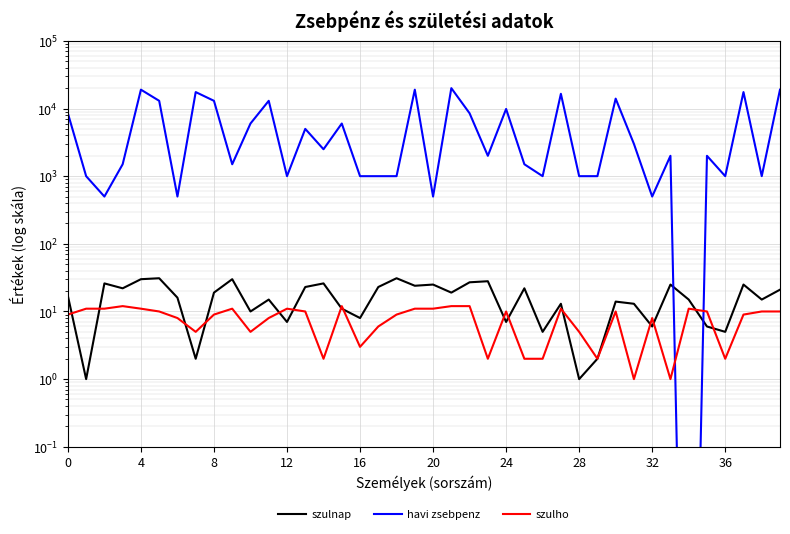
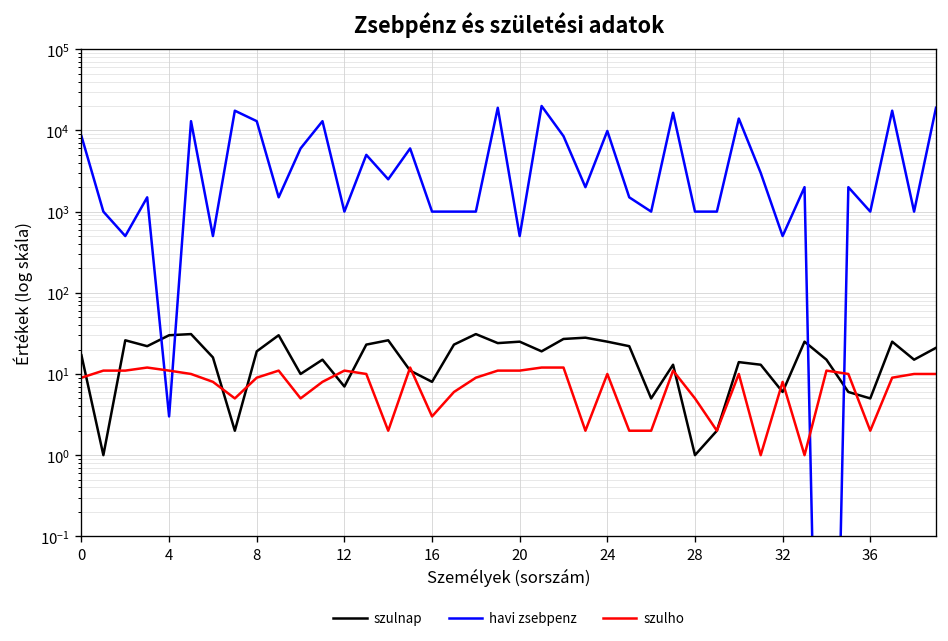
havi zsebpenz, 4: 19000 -> 3
szulnap, 24: 7 -> 25
